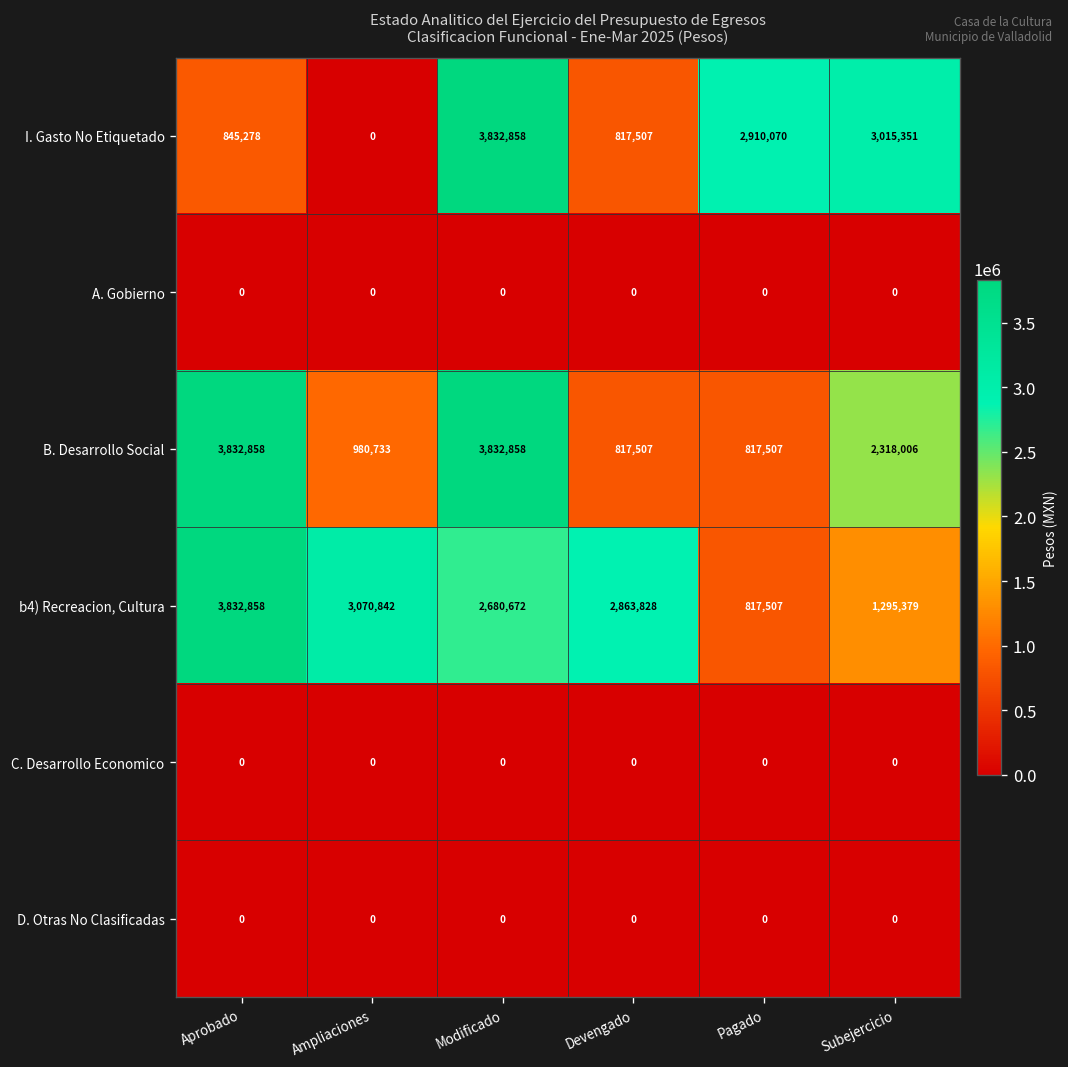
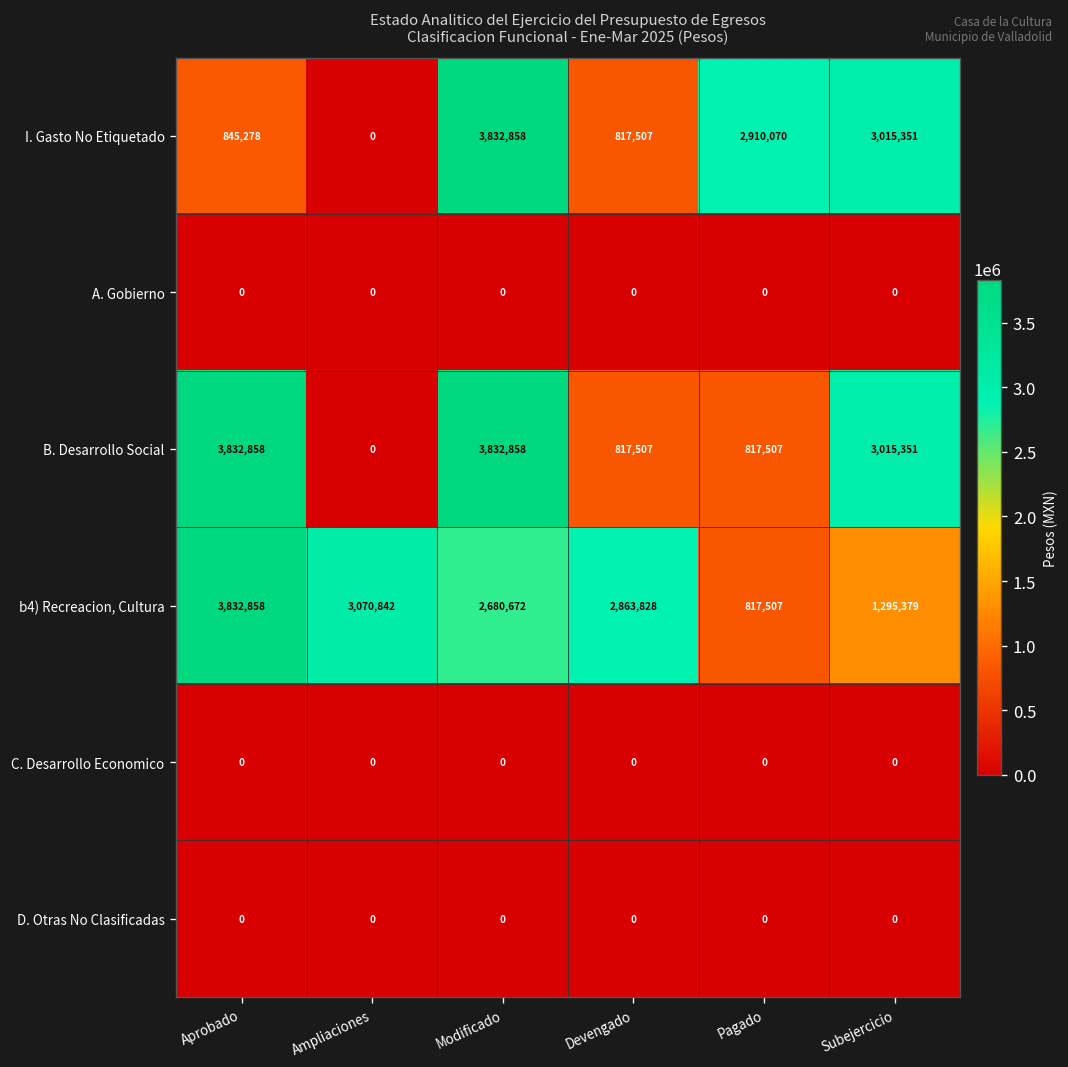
B. Desarrollo Social, Ampliaciones: 980,733 -> 0
B. Desarrollo Social, Subejercicio: 2,318,006 -> 3,015,351
